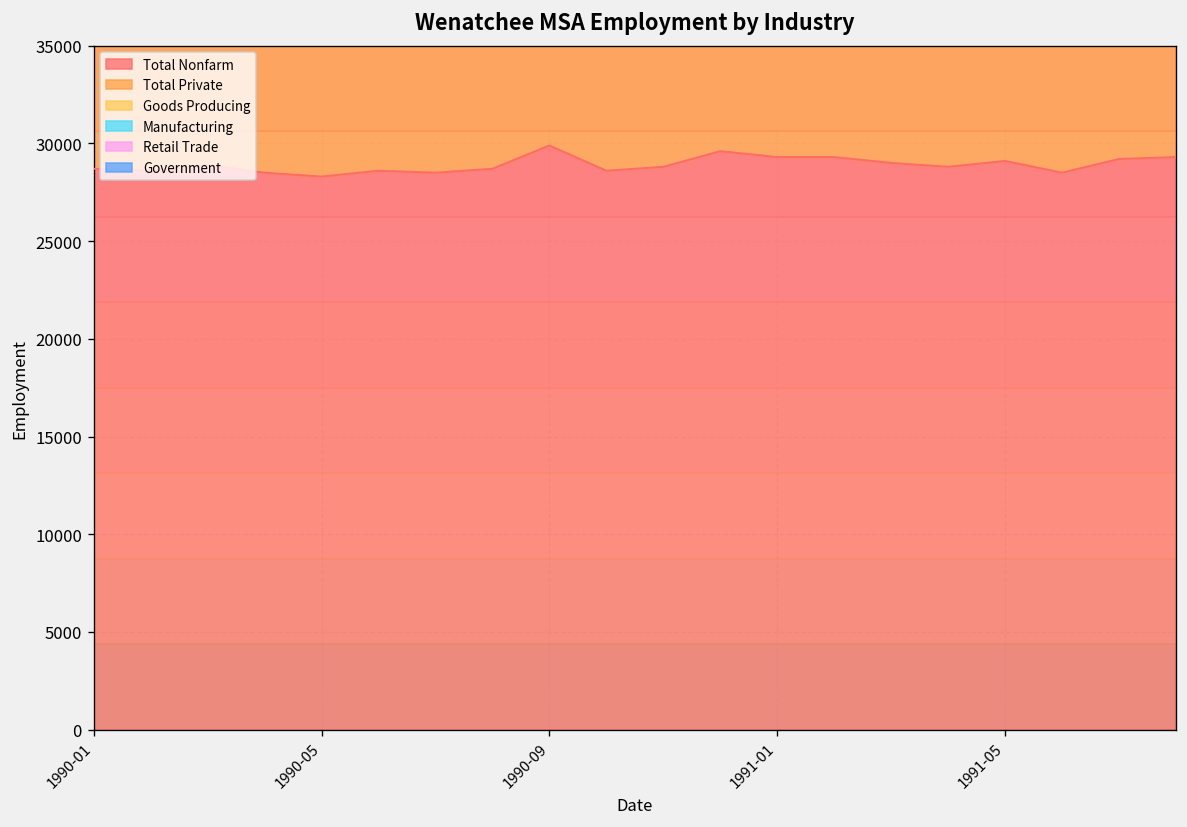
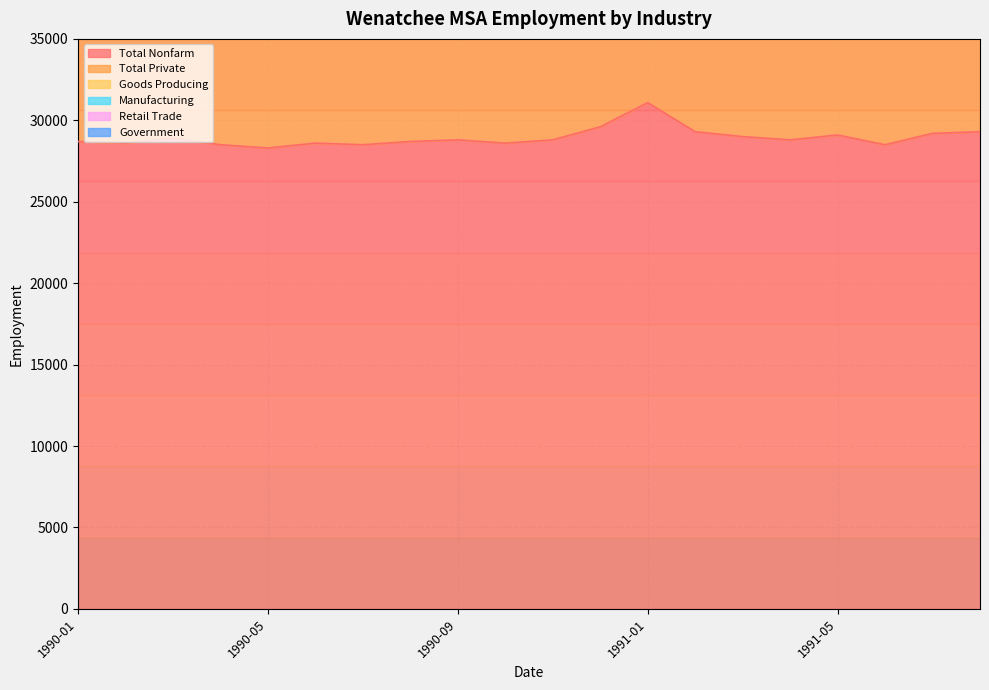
Total Nonfarm, 1990-09: 29900 -> 28800
Total Nonfarm, 1991-01: 29300 -> 31100
